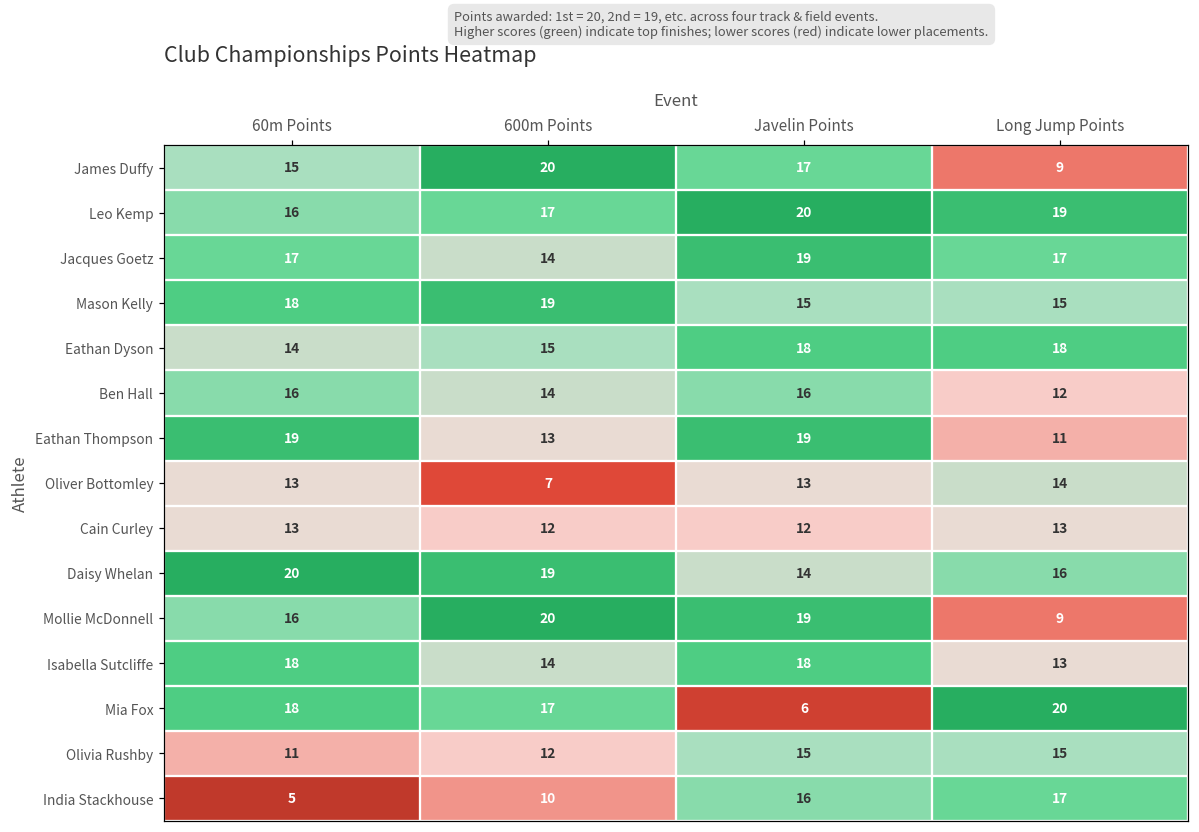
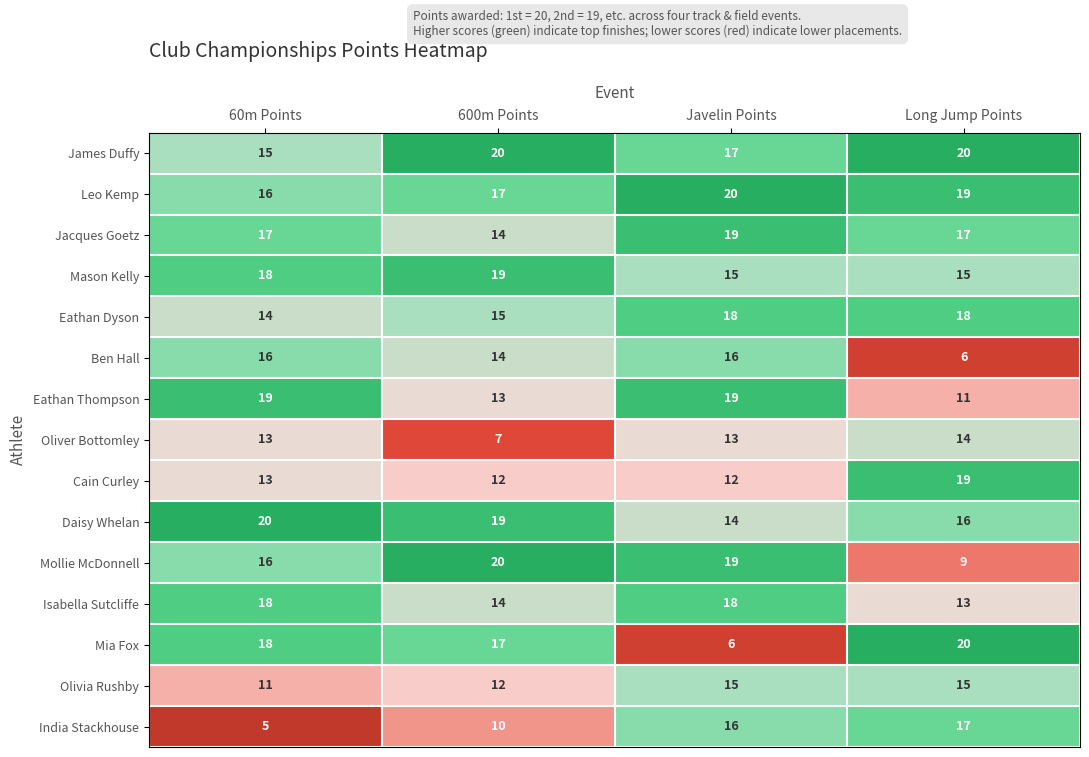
James Duffy, Long Jump Points: 9 -> 20
Ben Hall, Long Jump Points: 12 -> 6
Cain Curley, Long Jump Points: 13 -> 19
